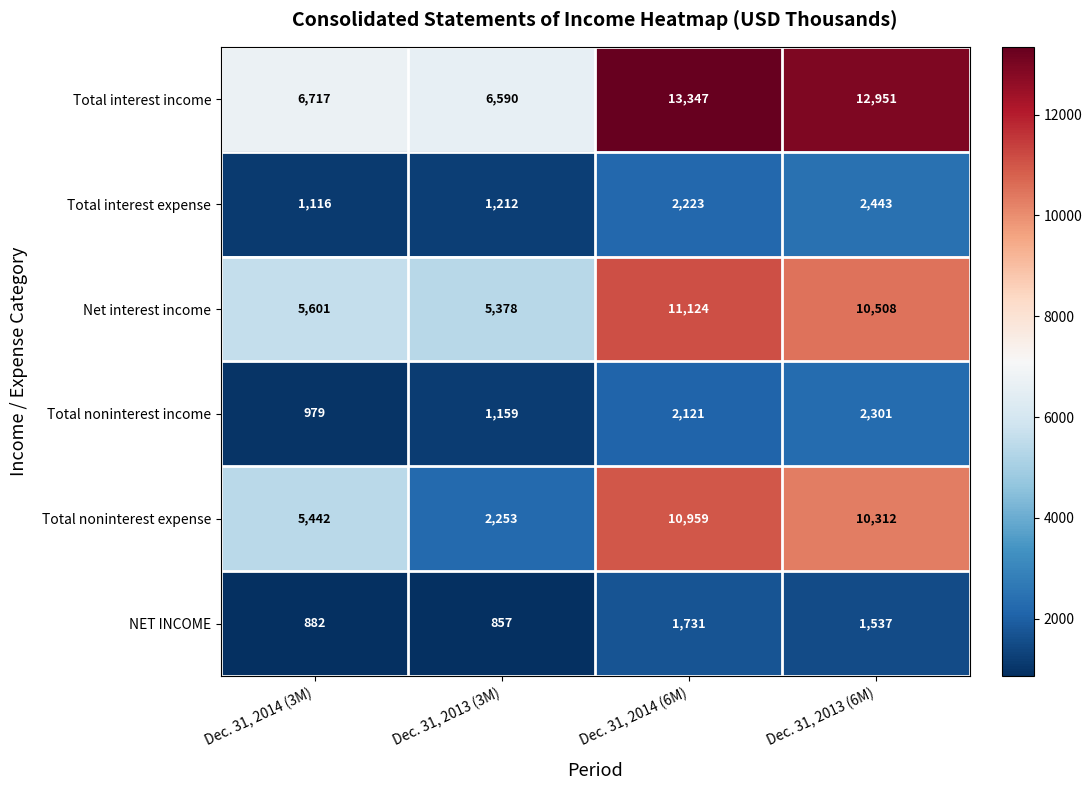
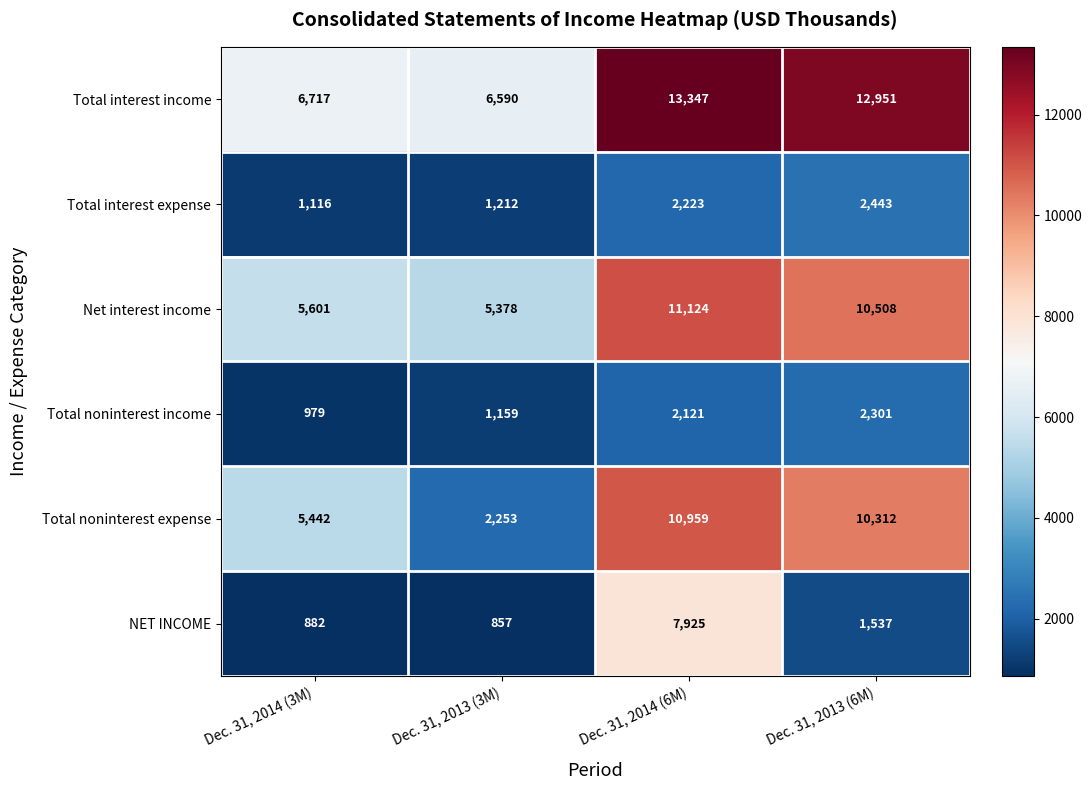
NET INCOME, Dec. 31, 2014 (6M): 1,731 -> 7,925
